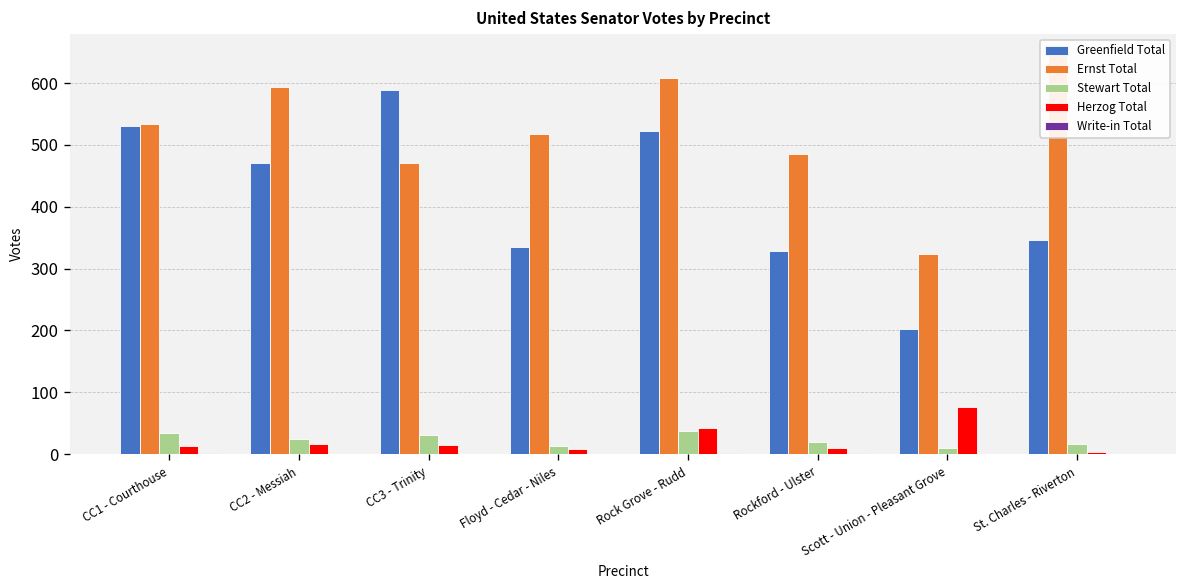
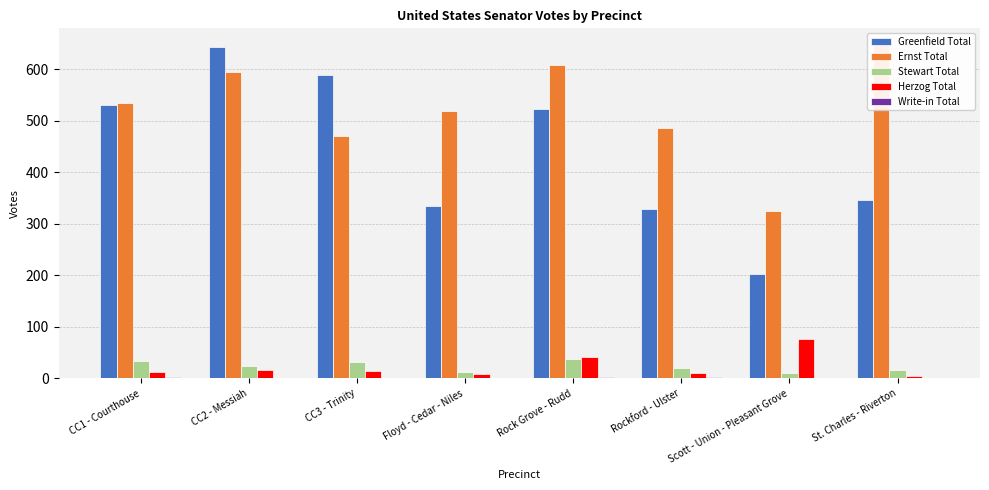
Greenfield Total, CC2 - Messiah: 470 -> 640
